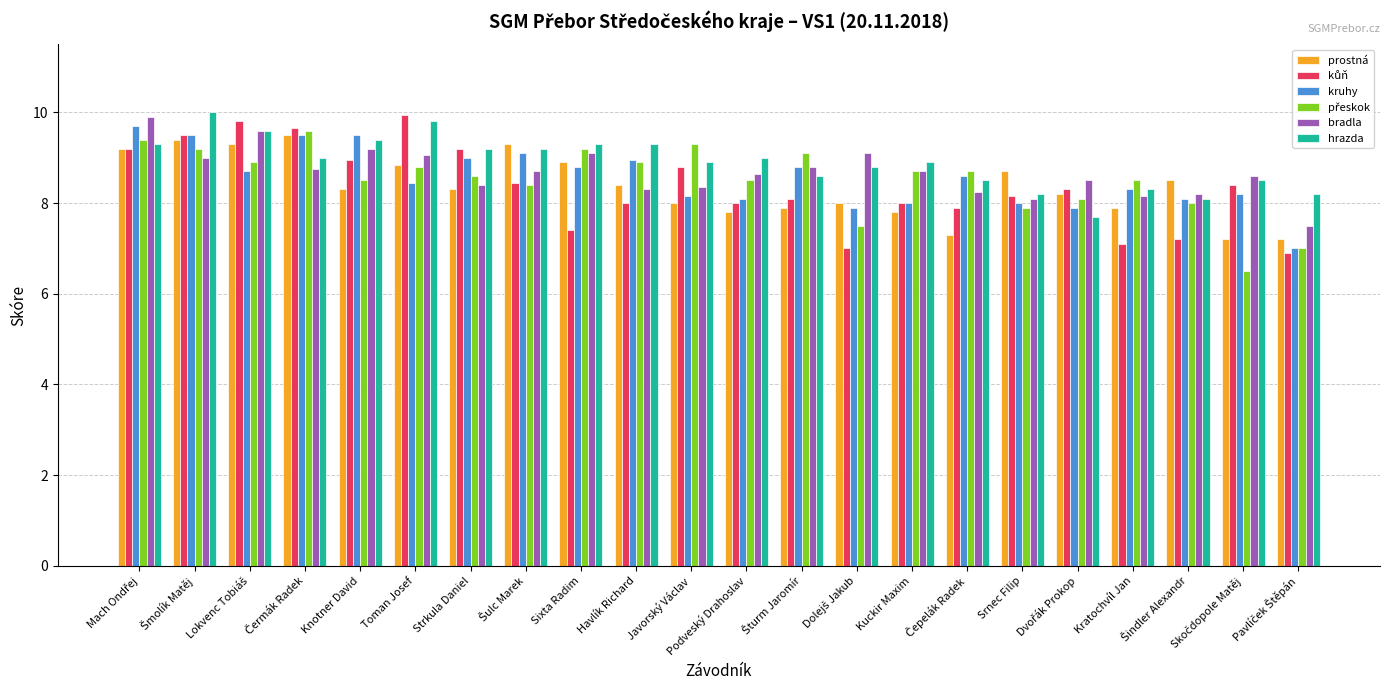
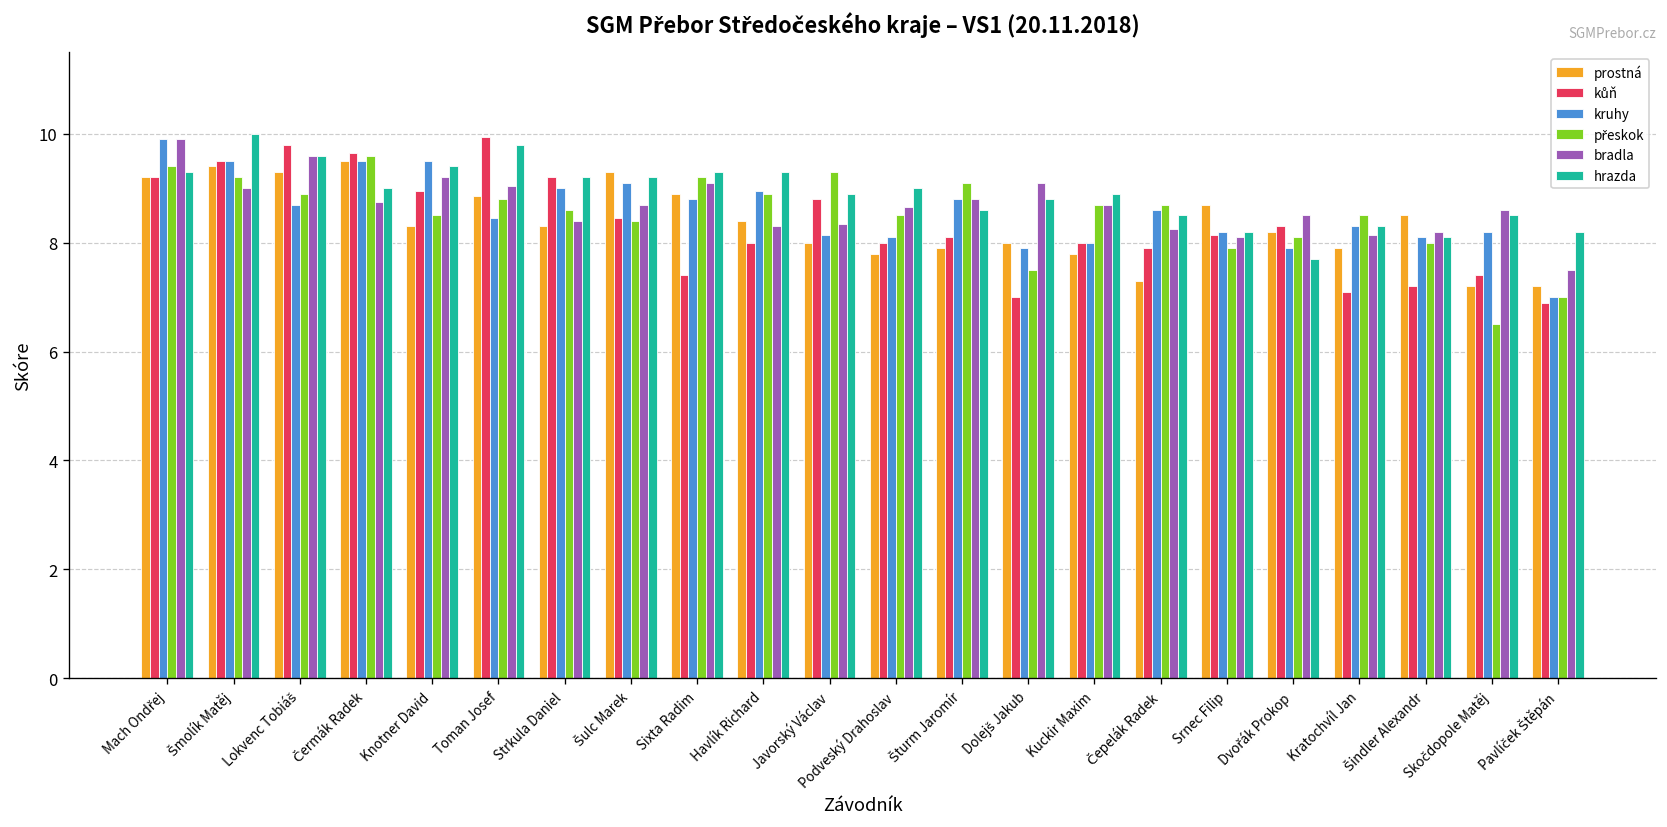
kruhy, Mach Ondřej: 9.7 -> 9.9
kruhy, Srnec Filip: 8.0 -> 8.2
kůň, Skočdopole Matěj: 8.4 -> 7.4
